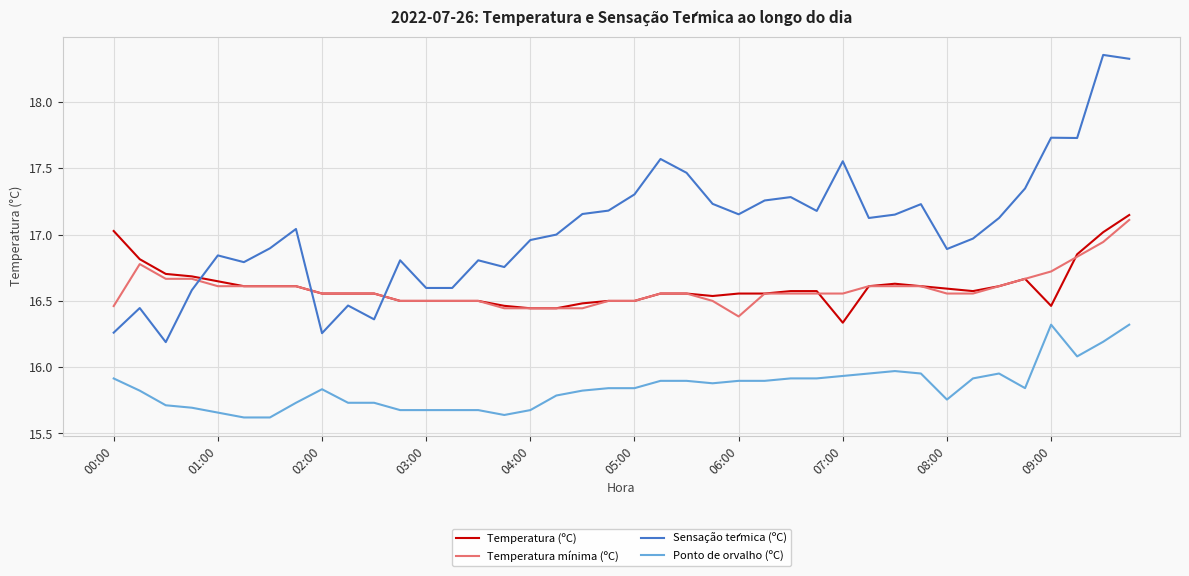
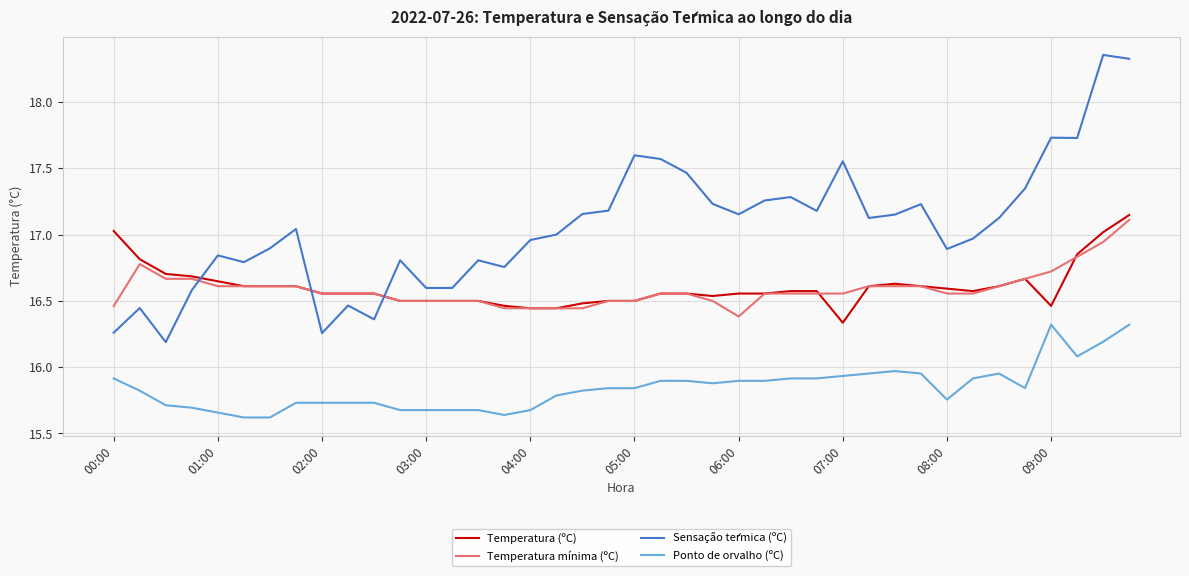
Ponto de orvalho (ºC), 02:00: 15.83 -> 15.73
Sensação térmica (ºC), 05:00: 17.30 -> 17.60
